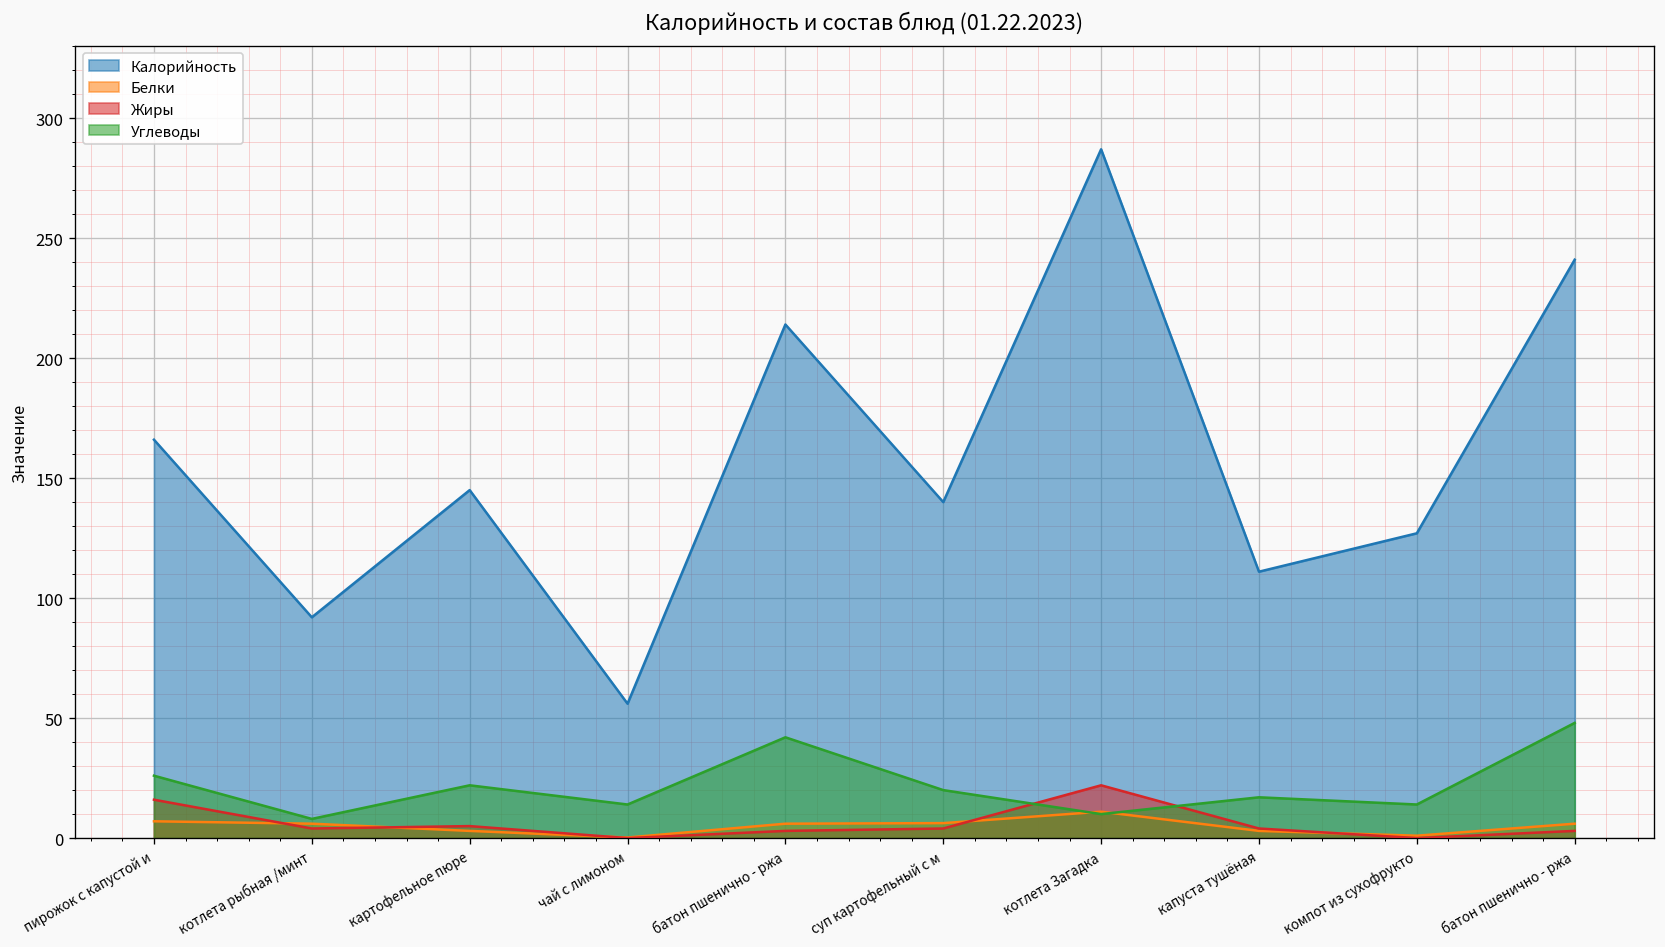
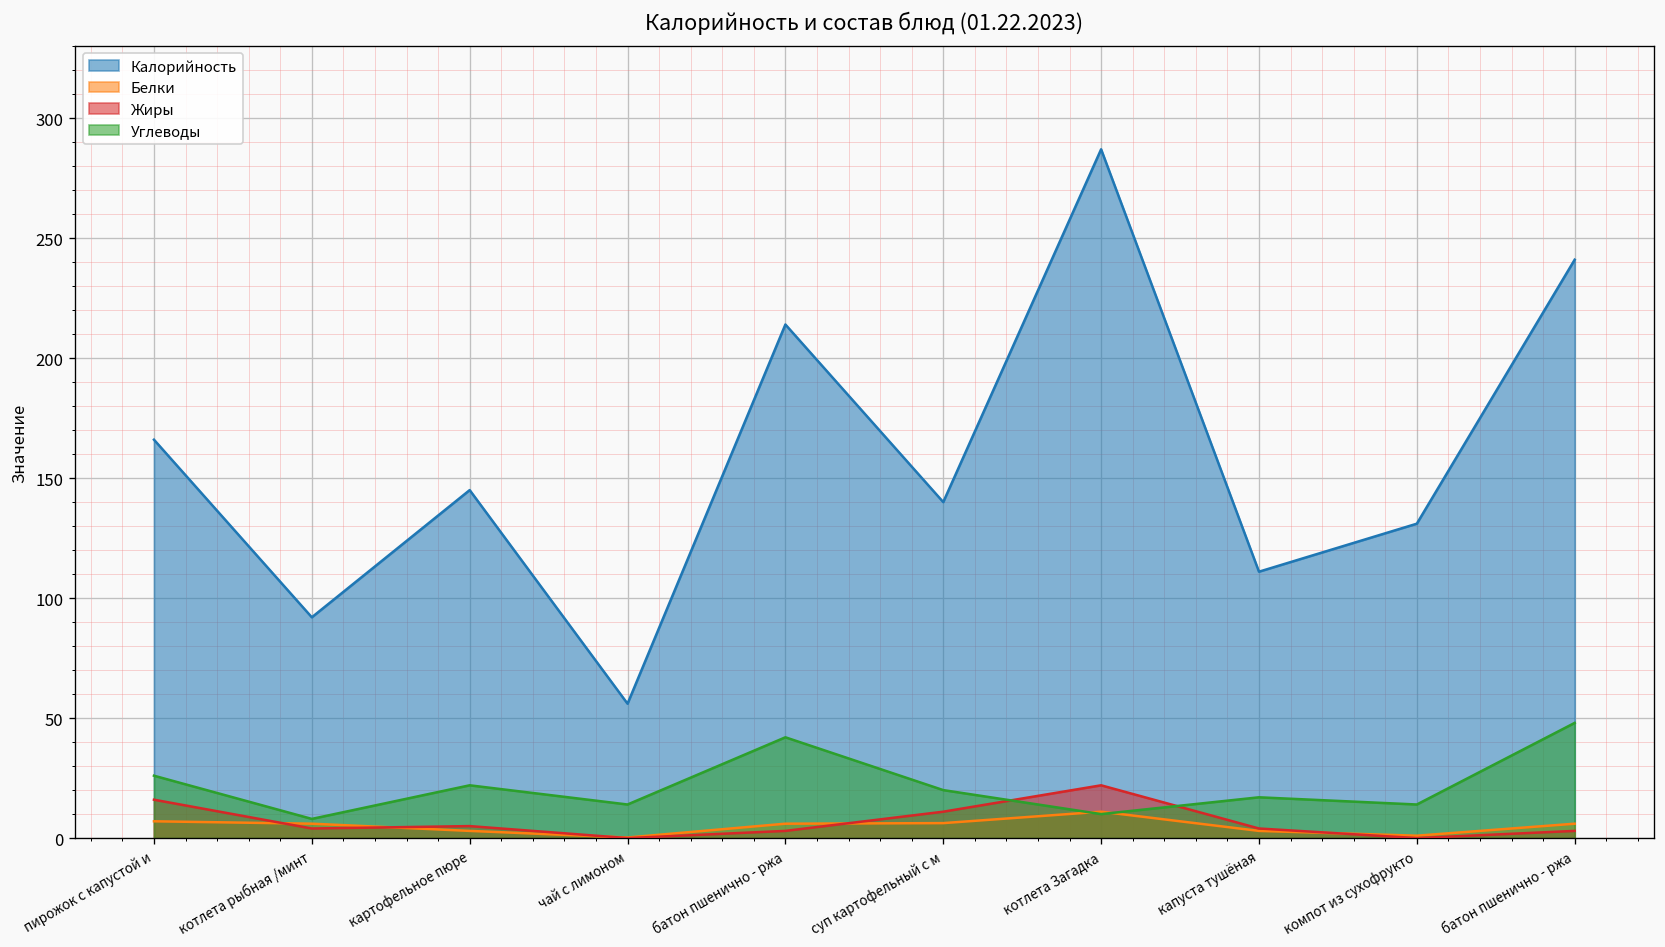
Жиры, суп картофельный с м: 4 -> 11
Калорийность, компот из сухофрукто: 127 -> 131
